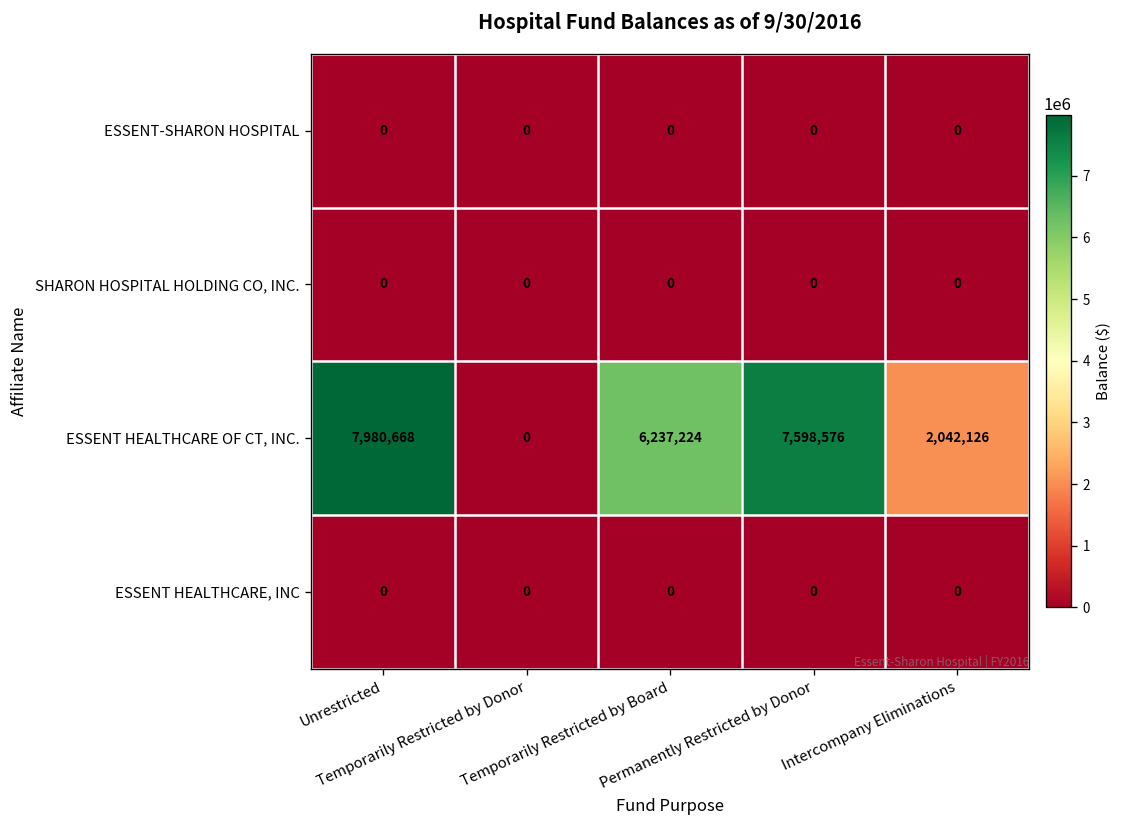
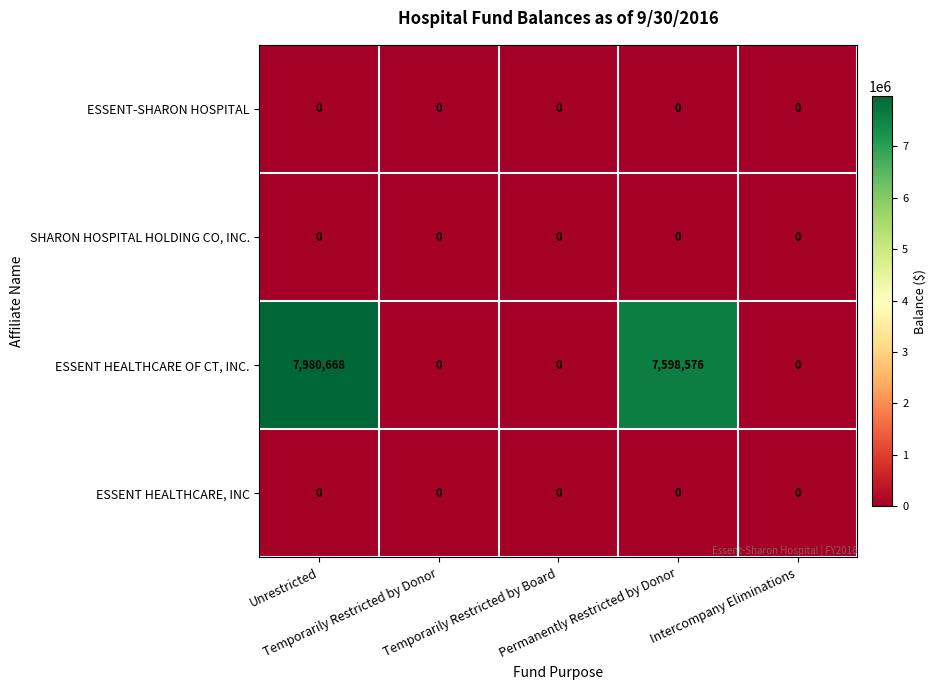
ESSENT HEALTHCARE OF CT, INC., Temporarily Restricted by Board: 6,237,224 -> 0
ESSENT HEALTHCARE OF CT, INC., Intercompany Eliminations: 2,042,126 -> 0
